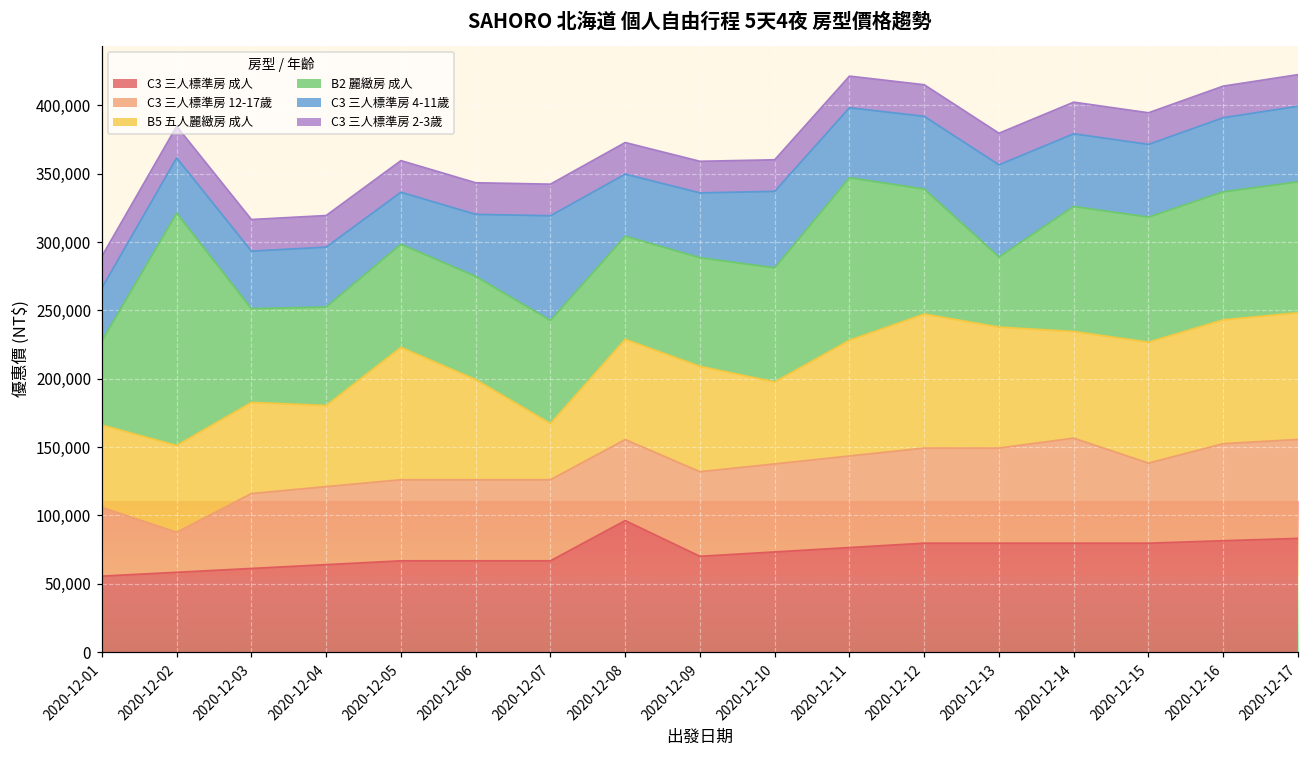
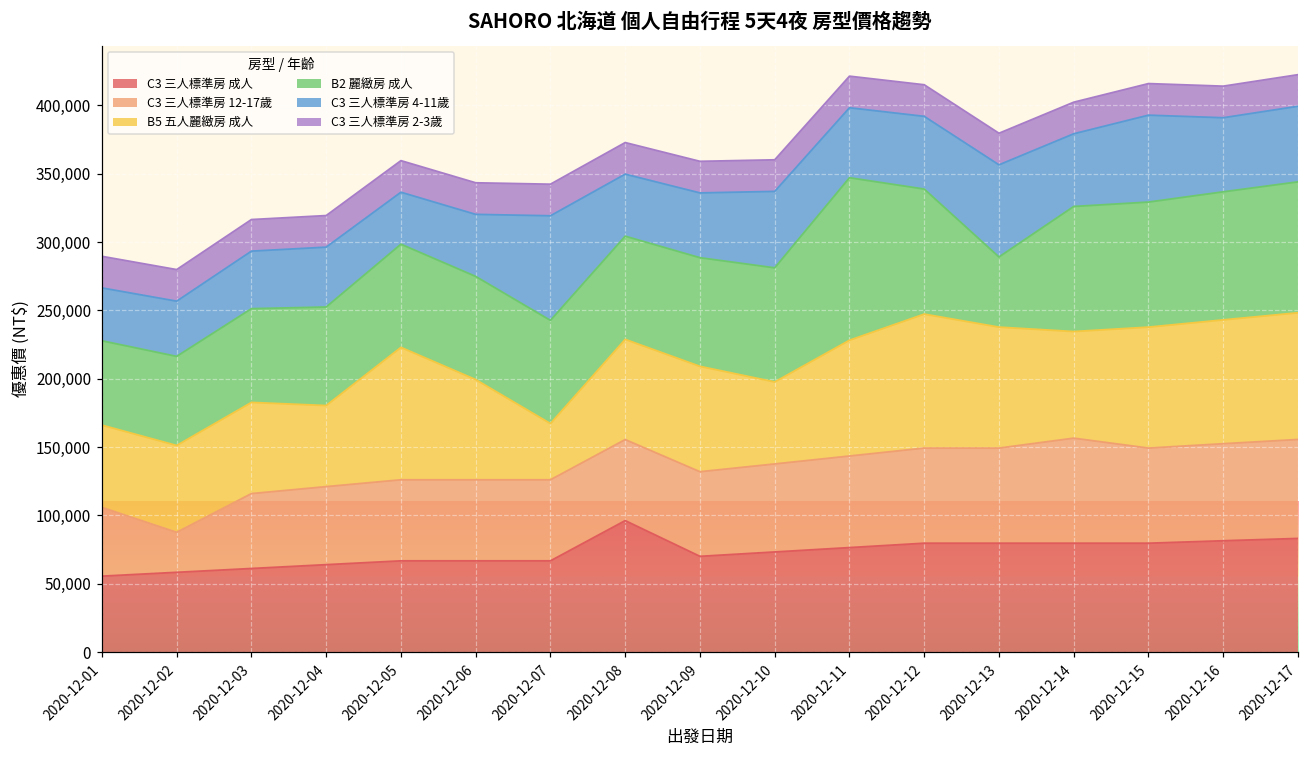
B2 麗緻房 成人, 2020-12-02: 170,000 -> 65,000
C3 三人標準房 12-17歲, 2020-12-15: 59,000 -> 70,000
C3 三人標準房 4-11歲, 2020-12-15: 53,000 -> 64,000
